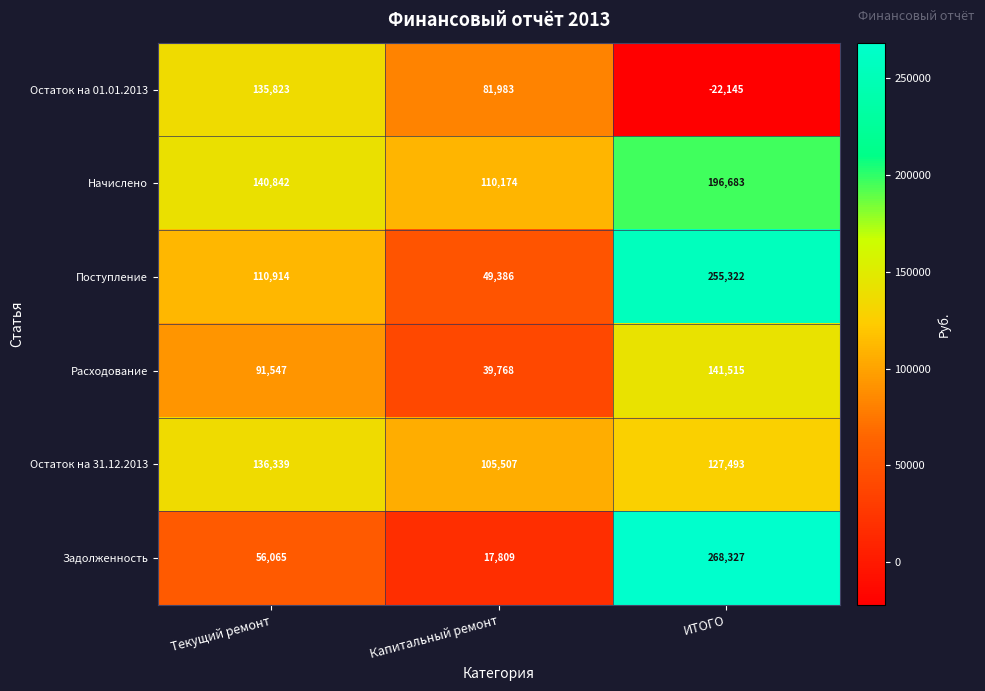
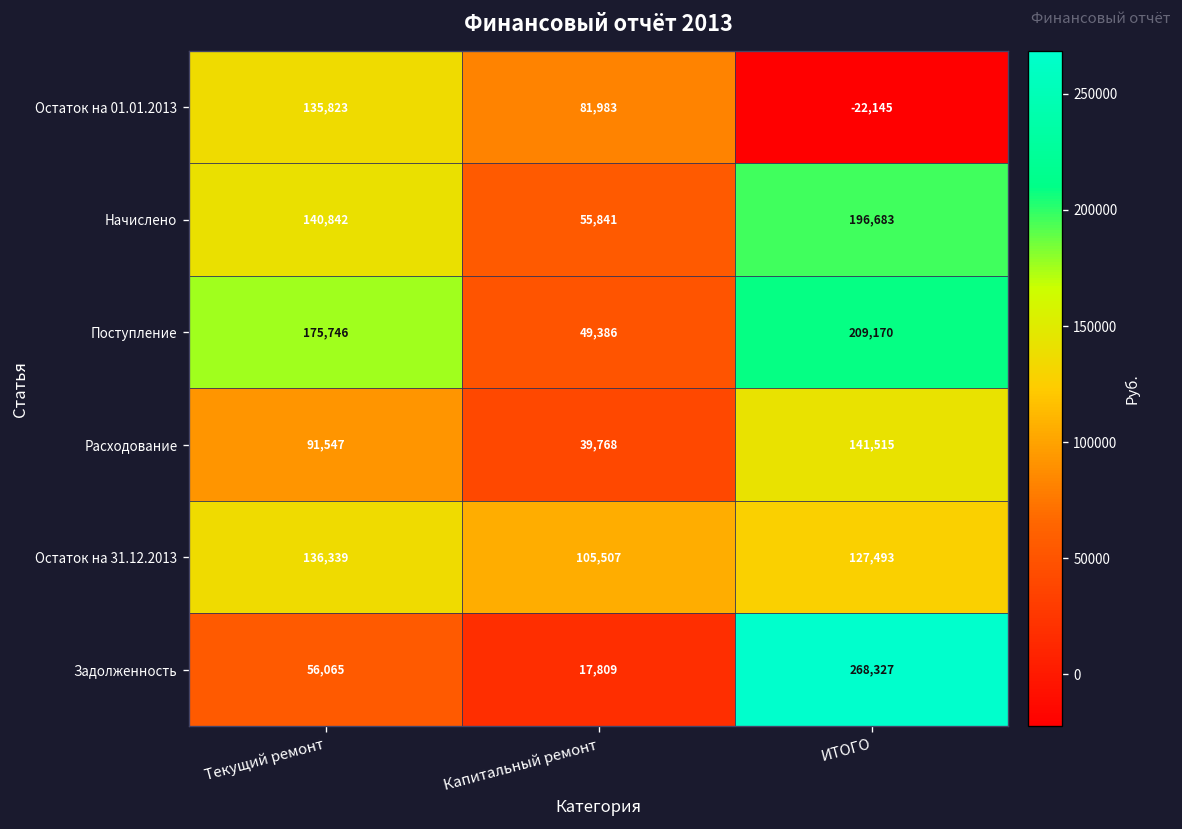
Начислено, Капитальный ремонт: 110,174 -> 55,841
Поступление, Текущий ремонт: 110,914 -> 175,746
Поступление, ИТОГО: 255,322 -> 209,170
